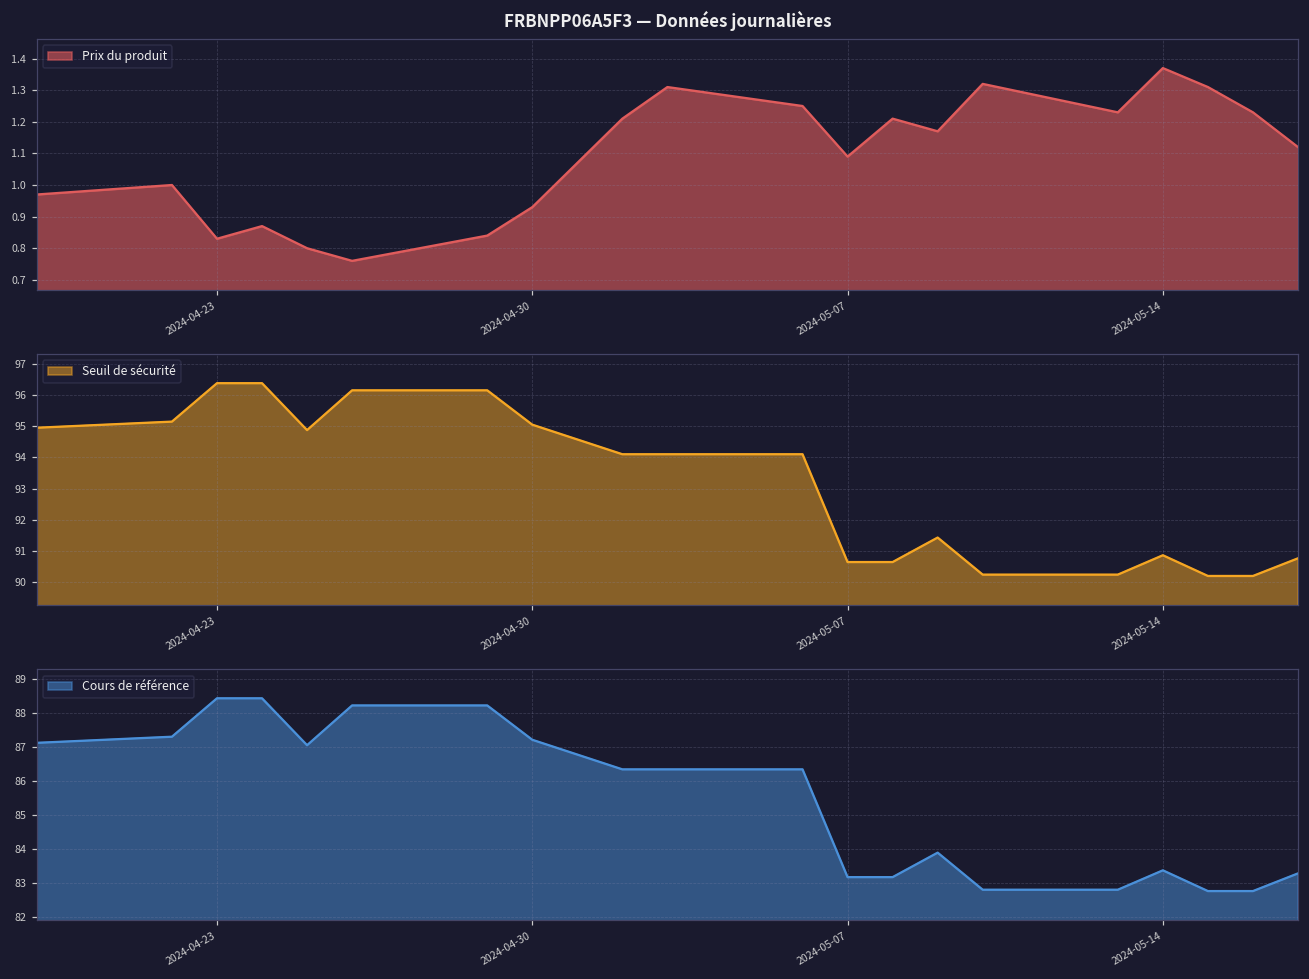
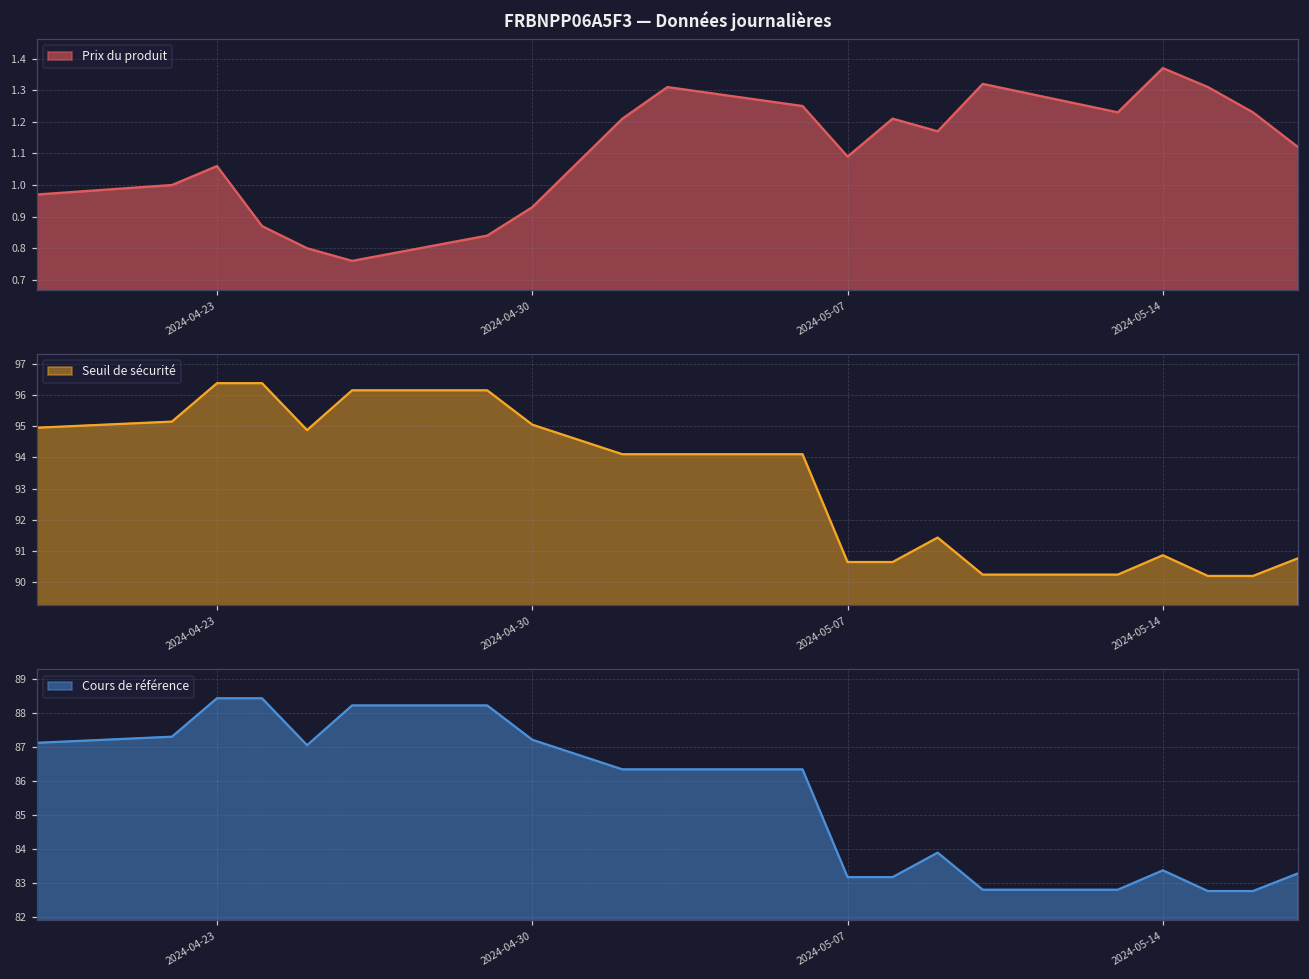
FRBNPP06A5F3 — Données journalières, 2024-04-23: 0.83 -> 1.06
